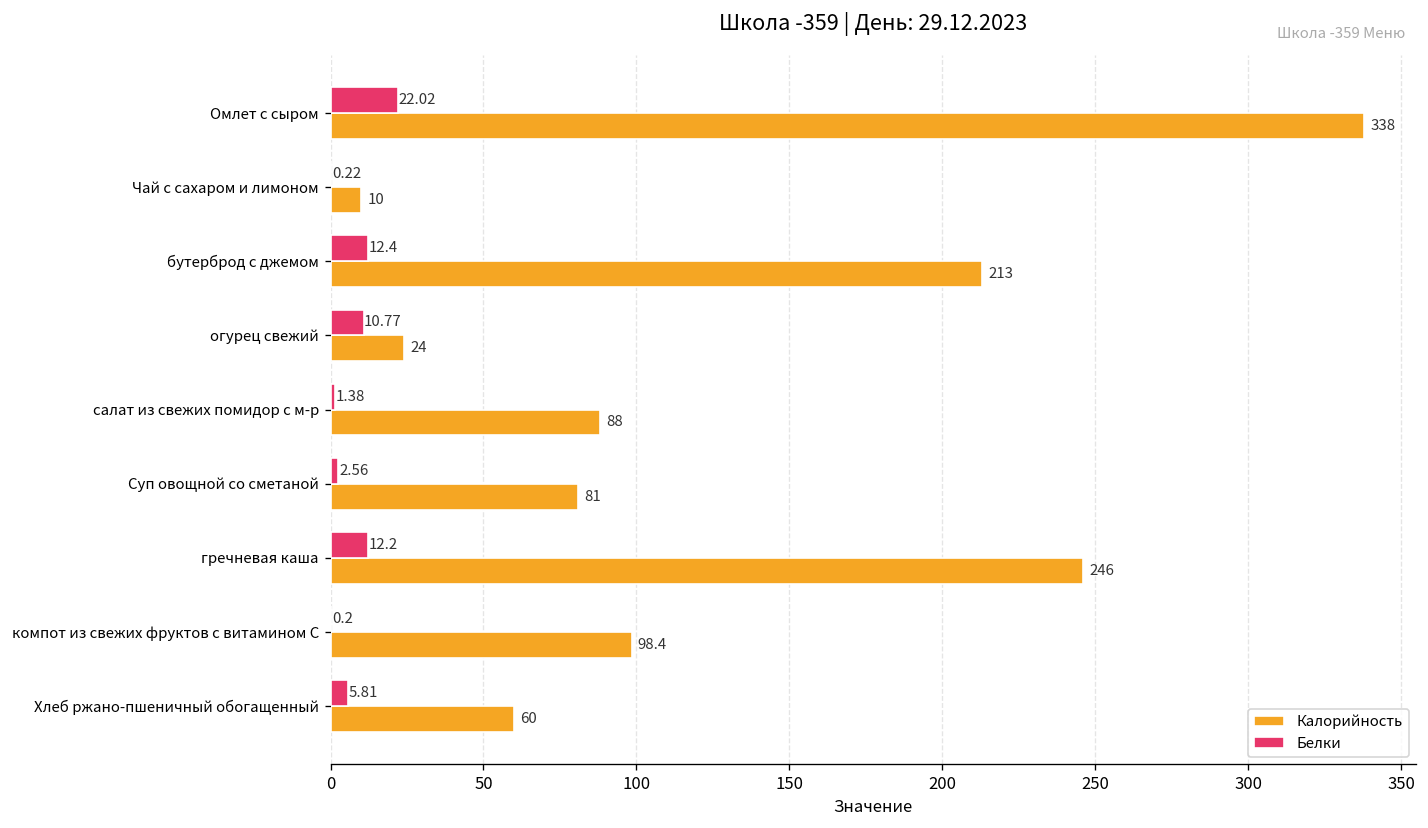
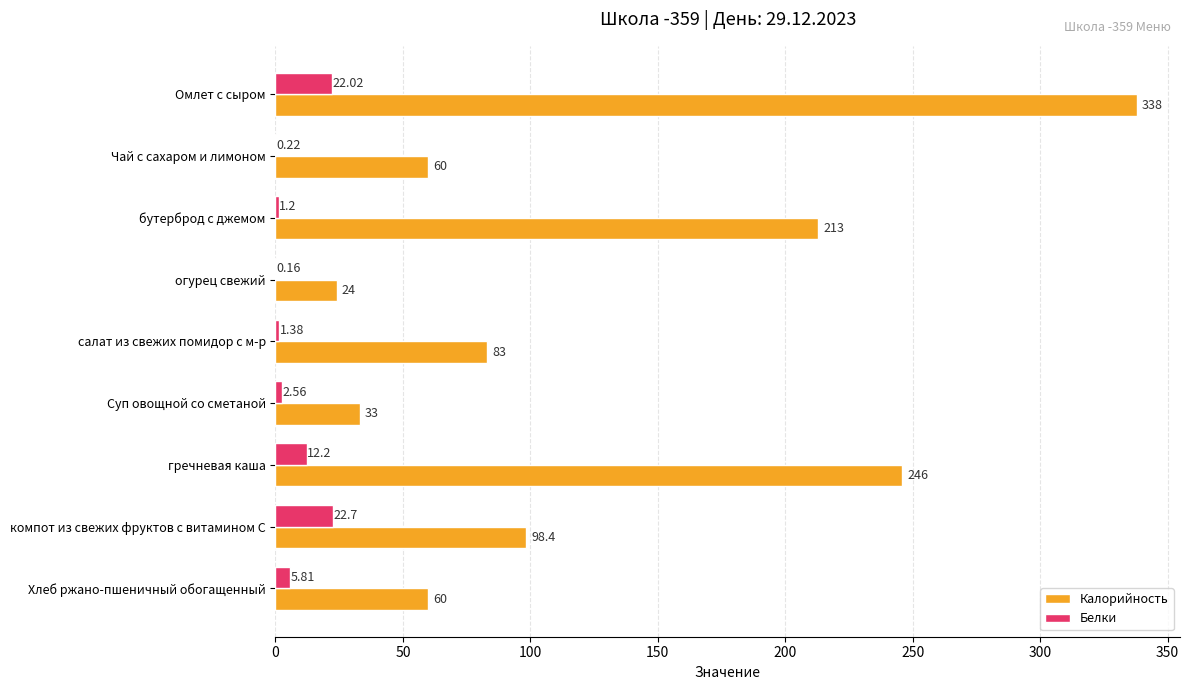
Калорийность, Чай с сахаром и лимоном: 10 -> 60
Белки, бутерброд с джемом: 12.4 -> 1.2
Белки, огурец свежий: 10.77 -> 0.16
Калорийность, салат из свежих помидор с м-р: 88 -> 83
Калорийность, Суп овощной со сметаной: 81 -> 33
Белки, компот из свежих фруктов с витамином С: 0.2 -> 22.7
